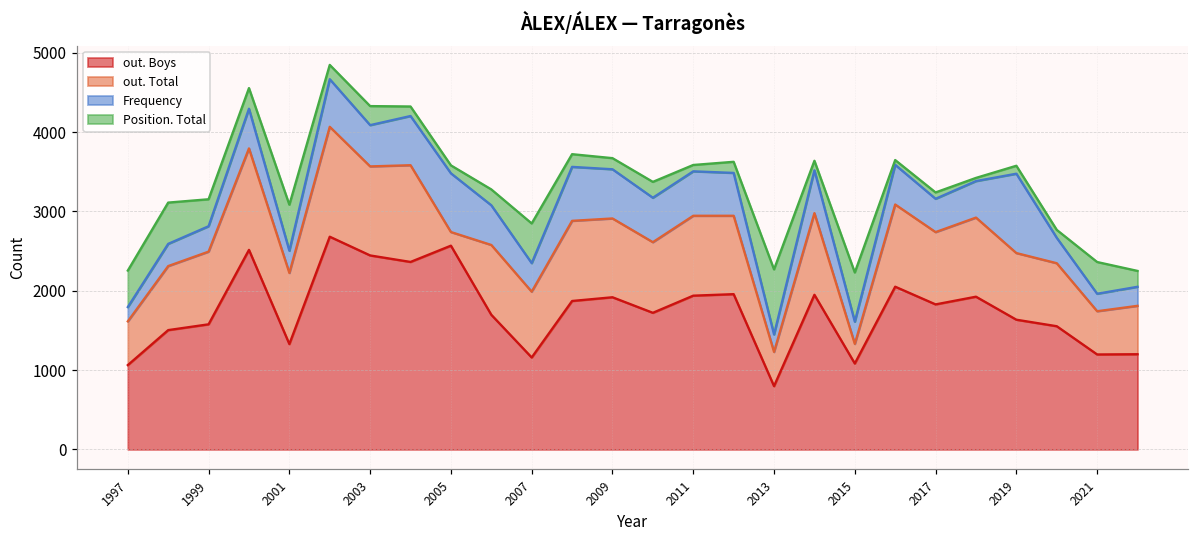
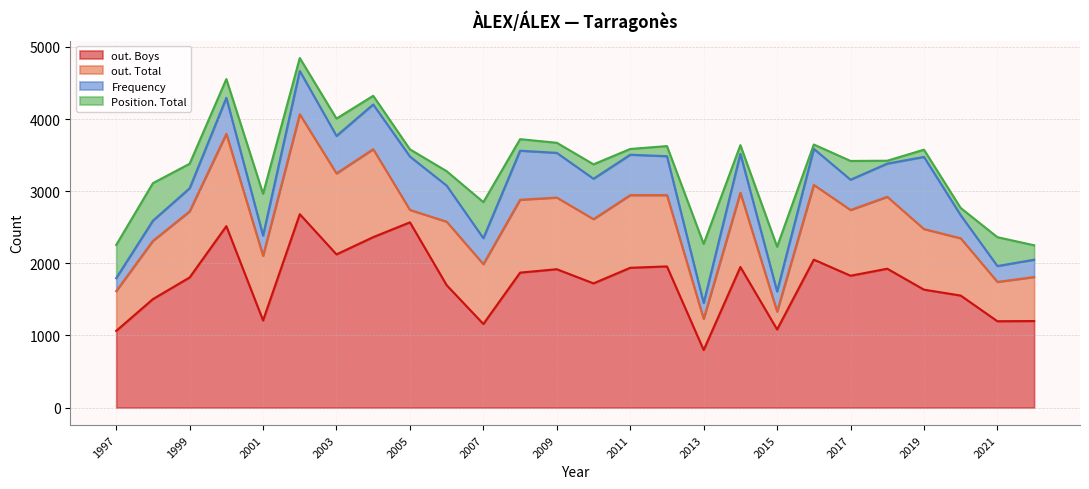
out. Boys, 1999: 1600 -> 1800
out. Boys, 2001: 1300 -> 1200
out. Boys, 2003: 2400 -> 2100
Position. Total, 2017: 100 -> 300
